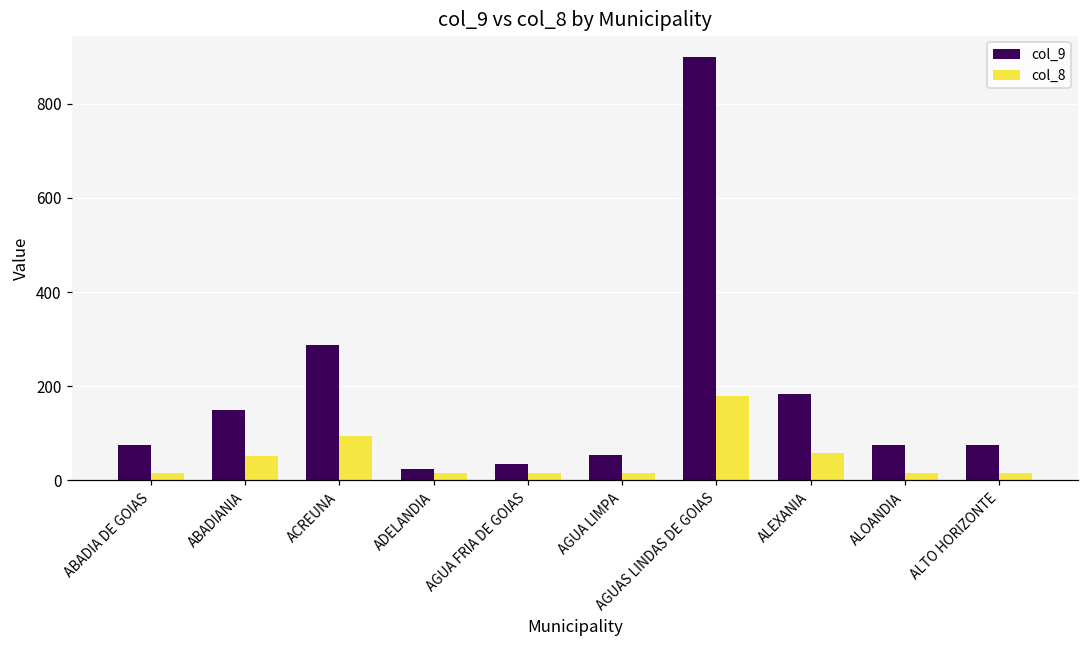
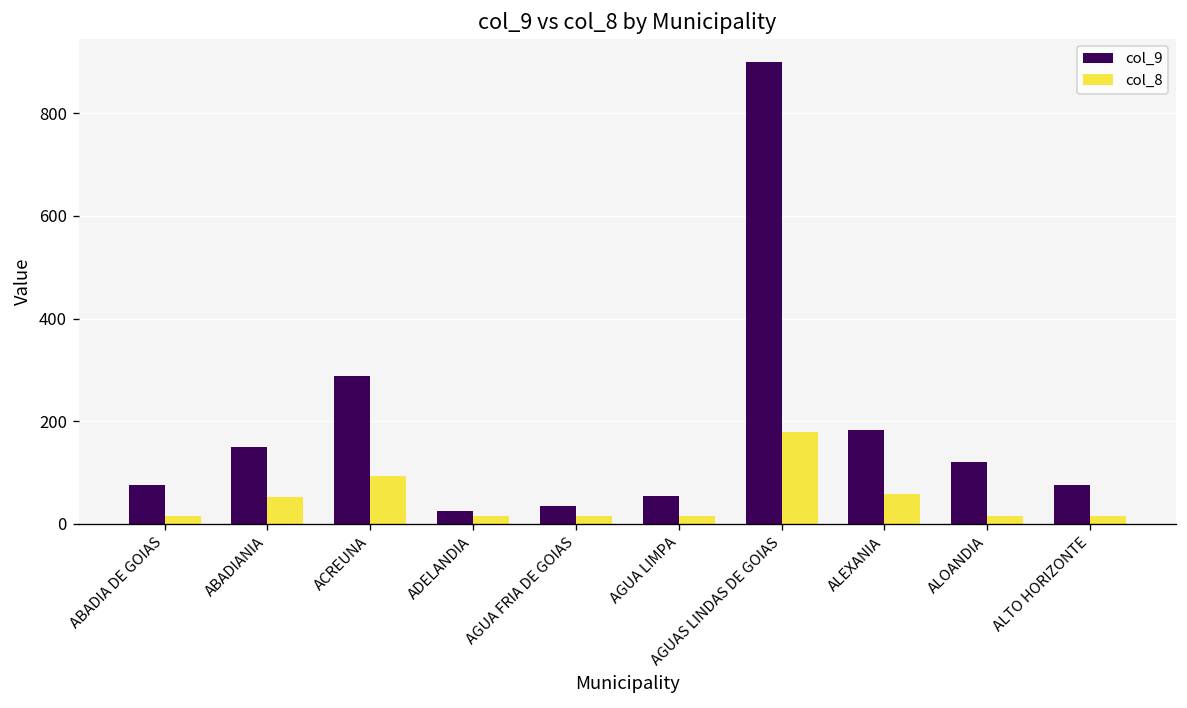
col_9, ALOANDIA: 80 -> 120
